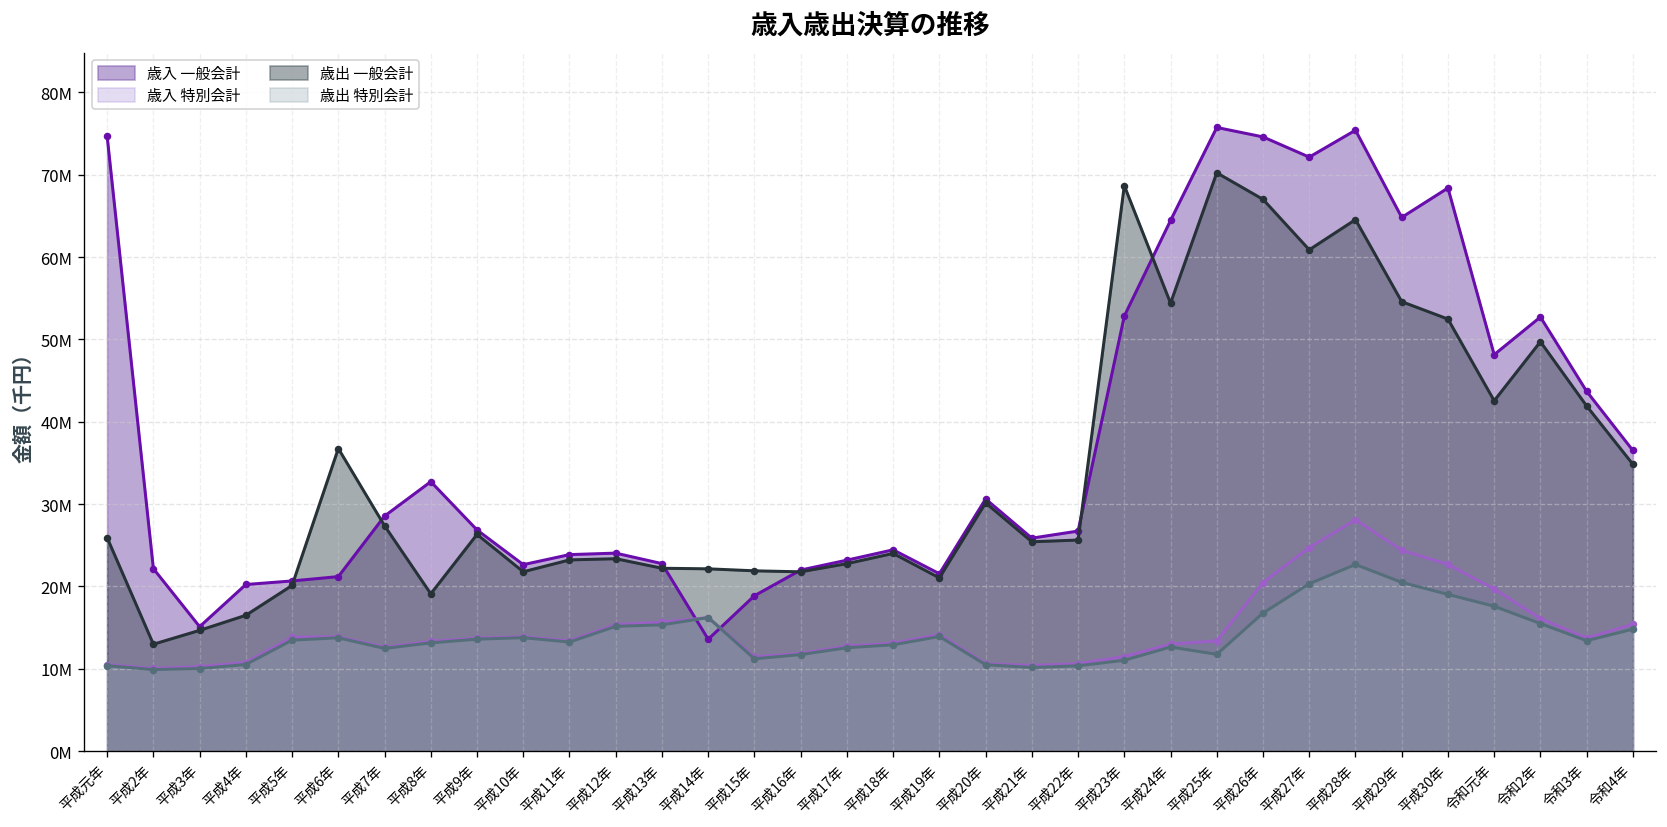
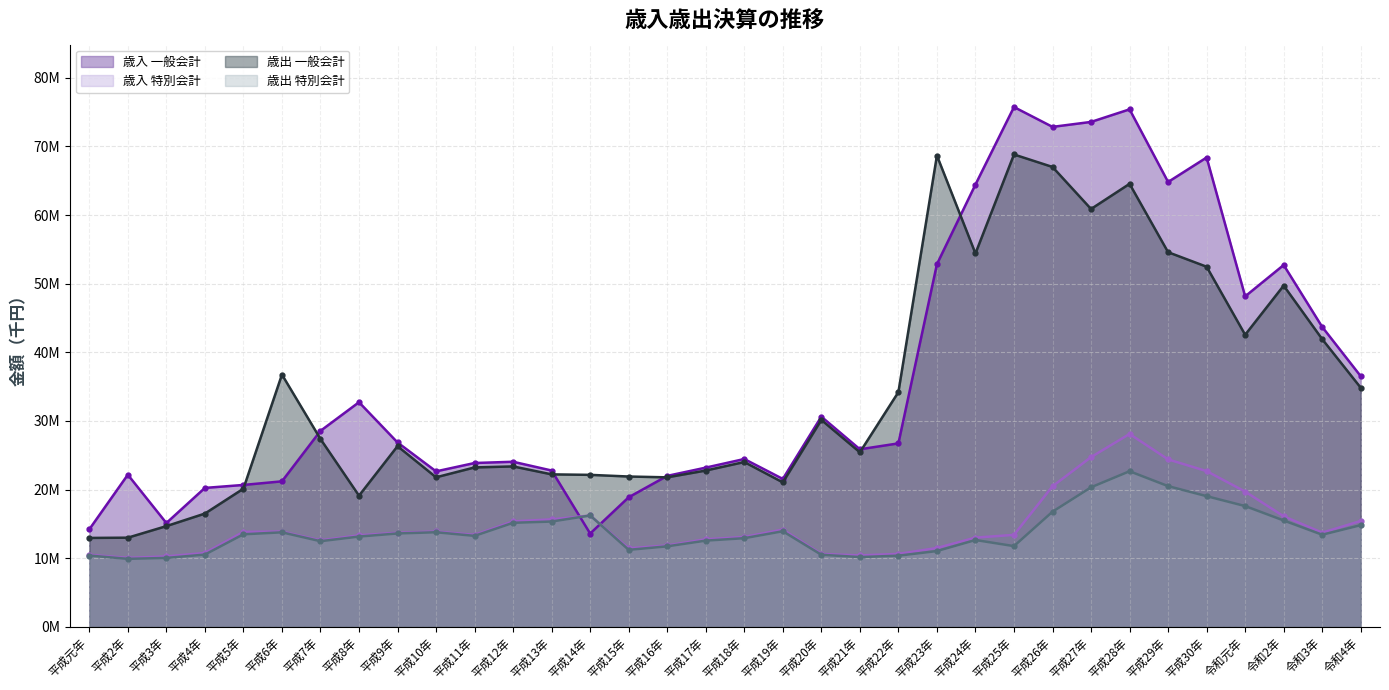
歳入 一般会計, 平成元年: 75000000 -> 14000000
歳出 一般会計, 平成元年: 26000000 -> 13000000
歳出 一般会計, 平成22年: 26000000 -> 34000000
歳出 一般会計, 平成25年: 70000000 -> 69000000
歳入 一般会計, 平成26年: 75000000 -> 73000000
歳入 一般会計, 平成27年: 72000000 -> 74000000
